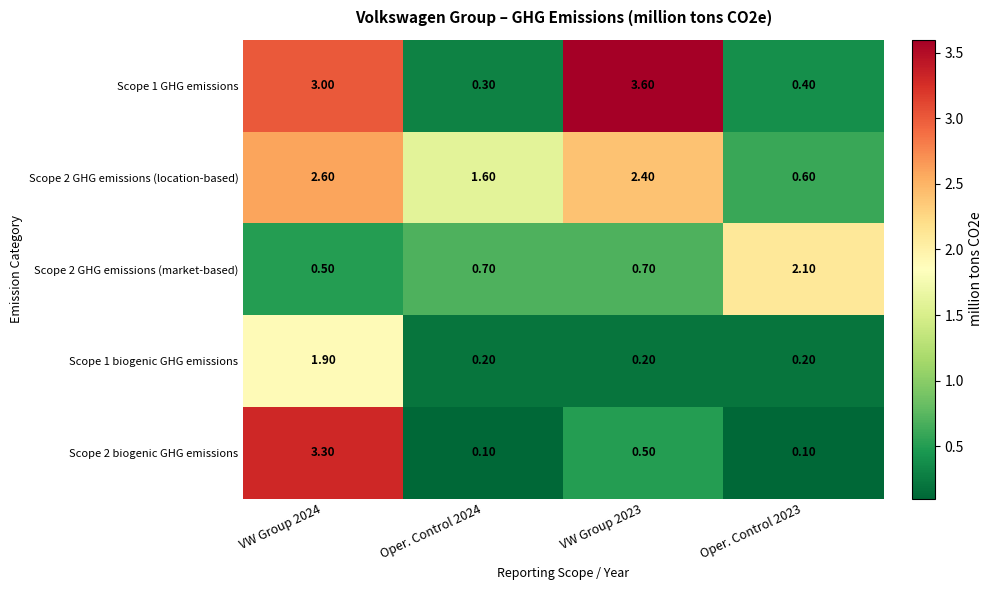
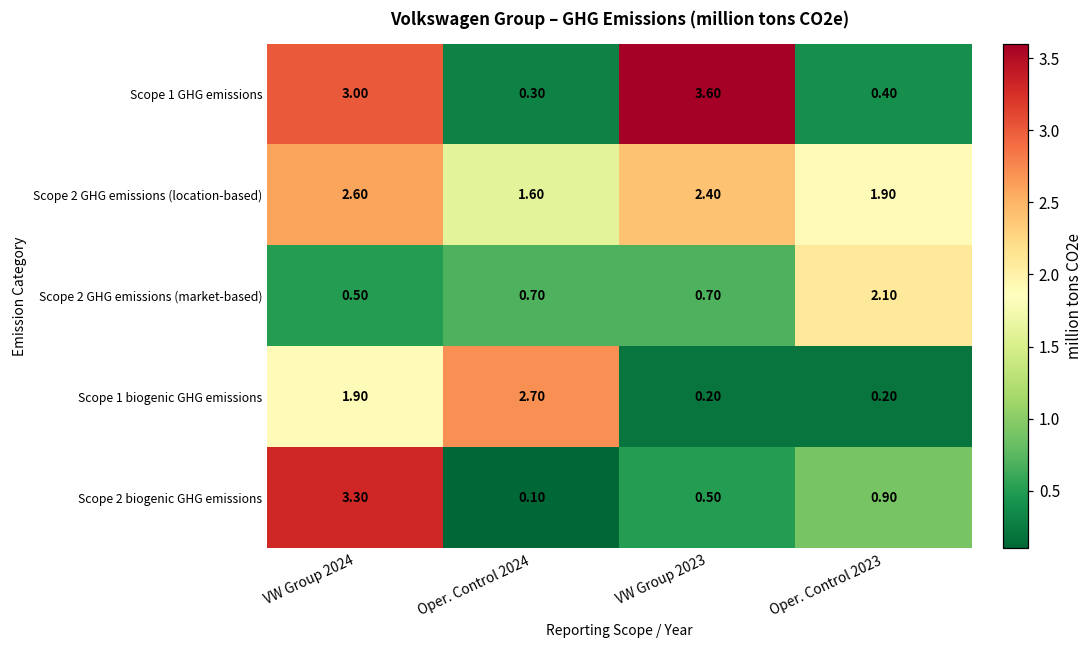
Scope 2 GHG emissions (location-based), Oper. Control 2023: 0.60 -> 1.90
Scope 1 biogenic GHG emissions, Oper. Control 2024: 0.20 -> 2.70
Scope 2 biogenic GHG emissions, Oper. Control 2023: 0.10 -> 0.90
